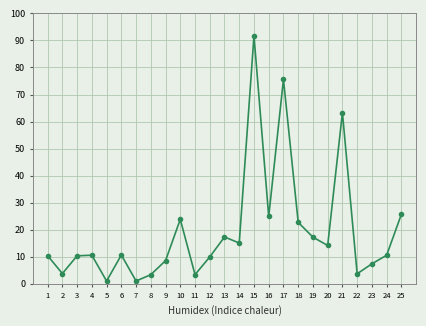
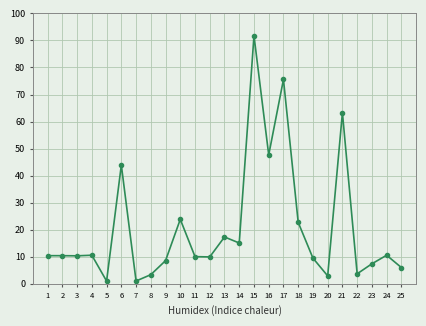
2: 4 -> 10
6: 11 -> 44
11: 3 -> 10
16: 25 -> 48
19: 17 -> 10
20: 14 -> 3
25: 26 -> 6
